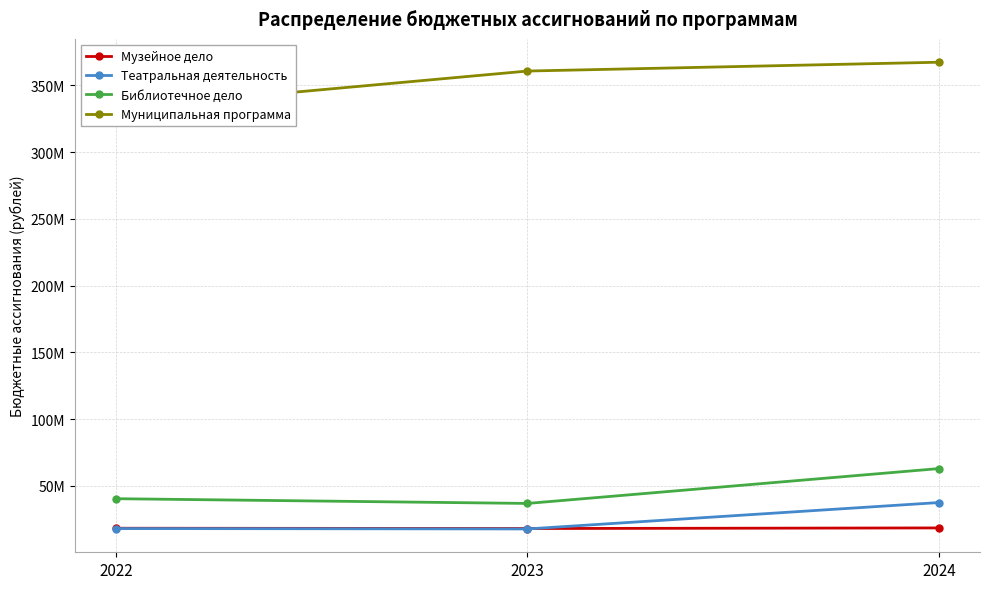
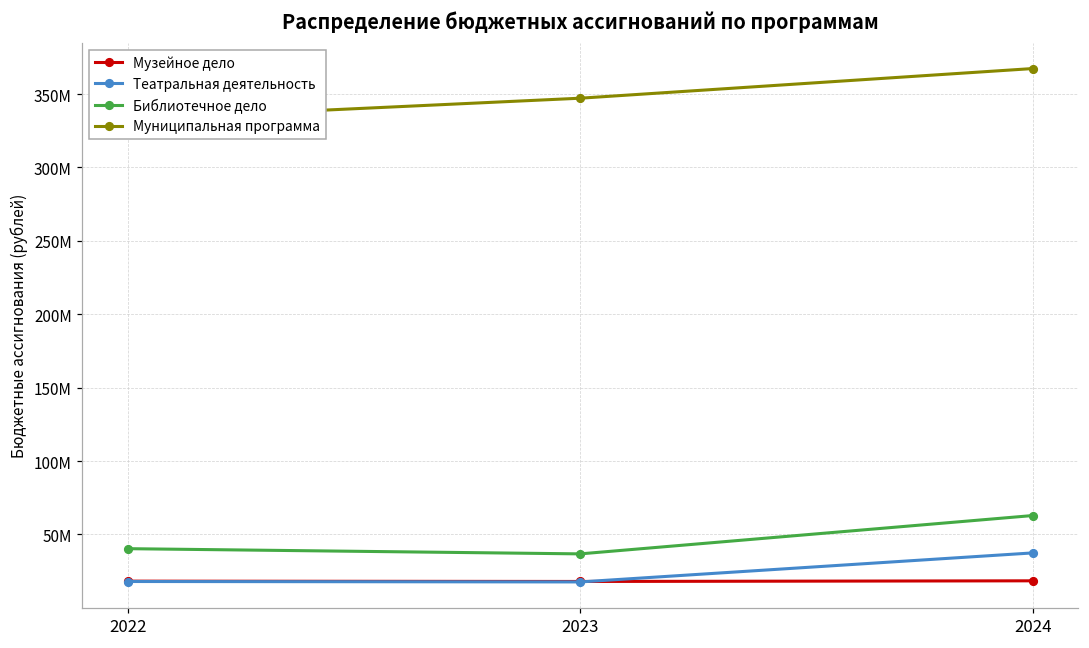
Муниципальная программа, 2023: 361000000 -> 347000000
